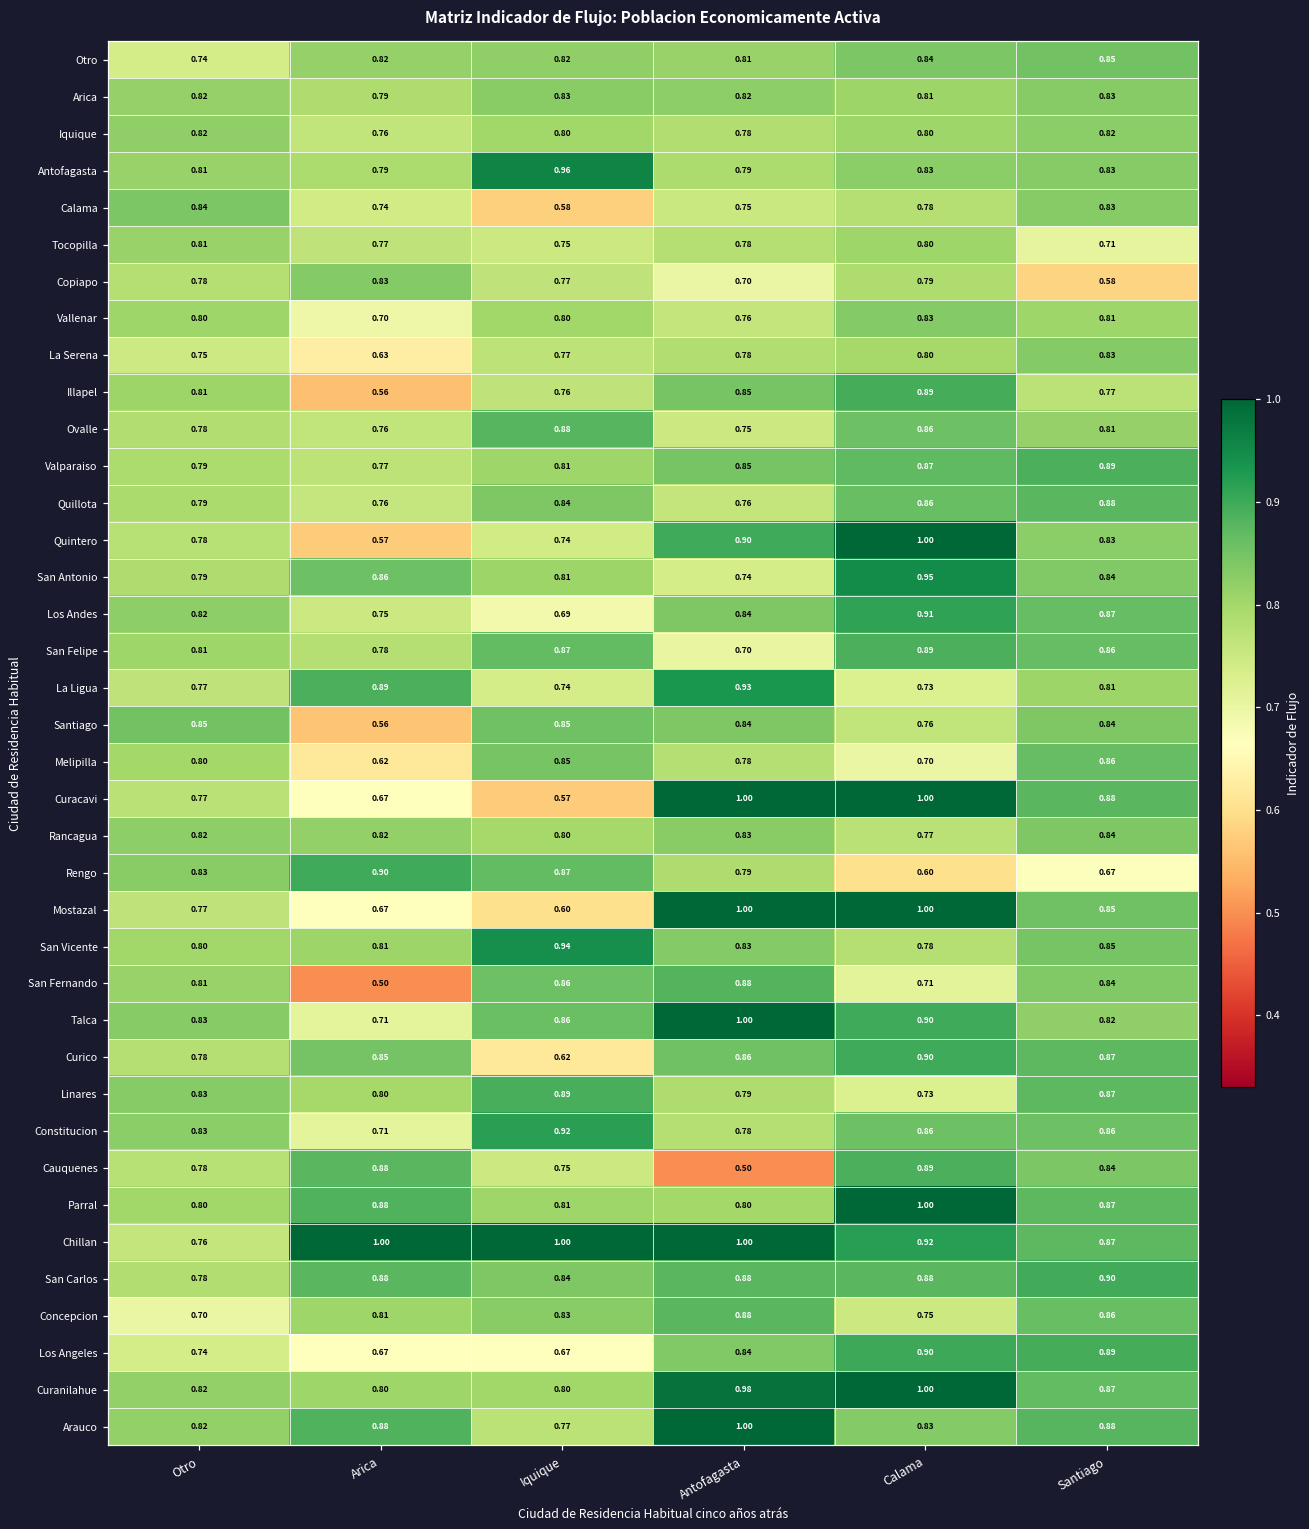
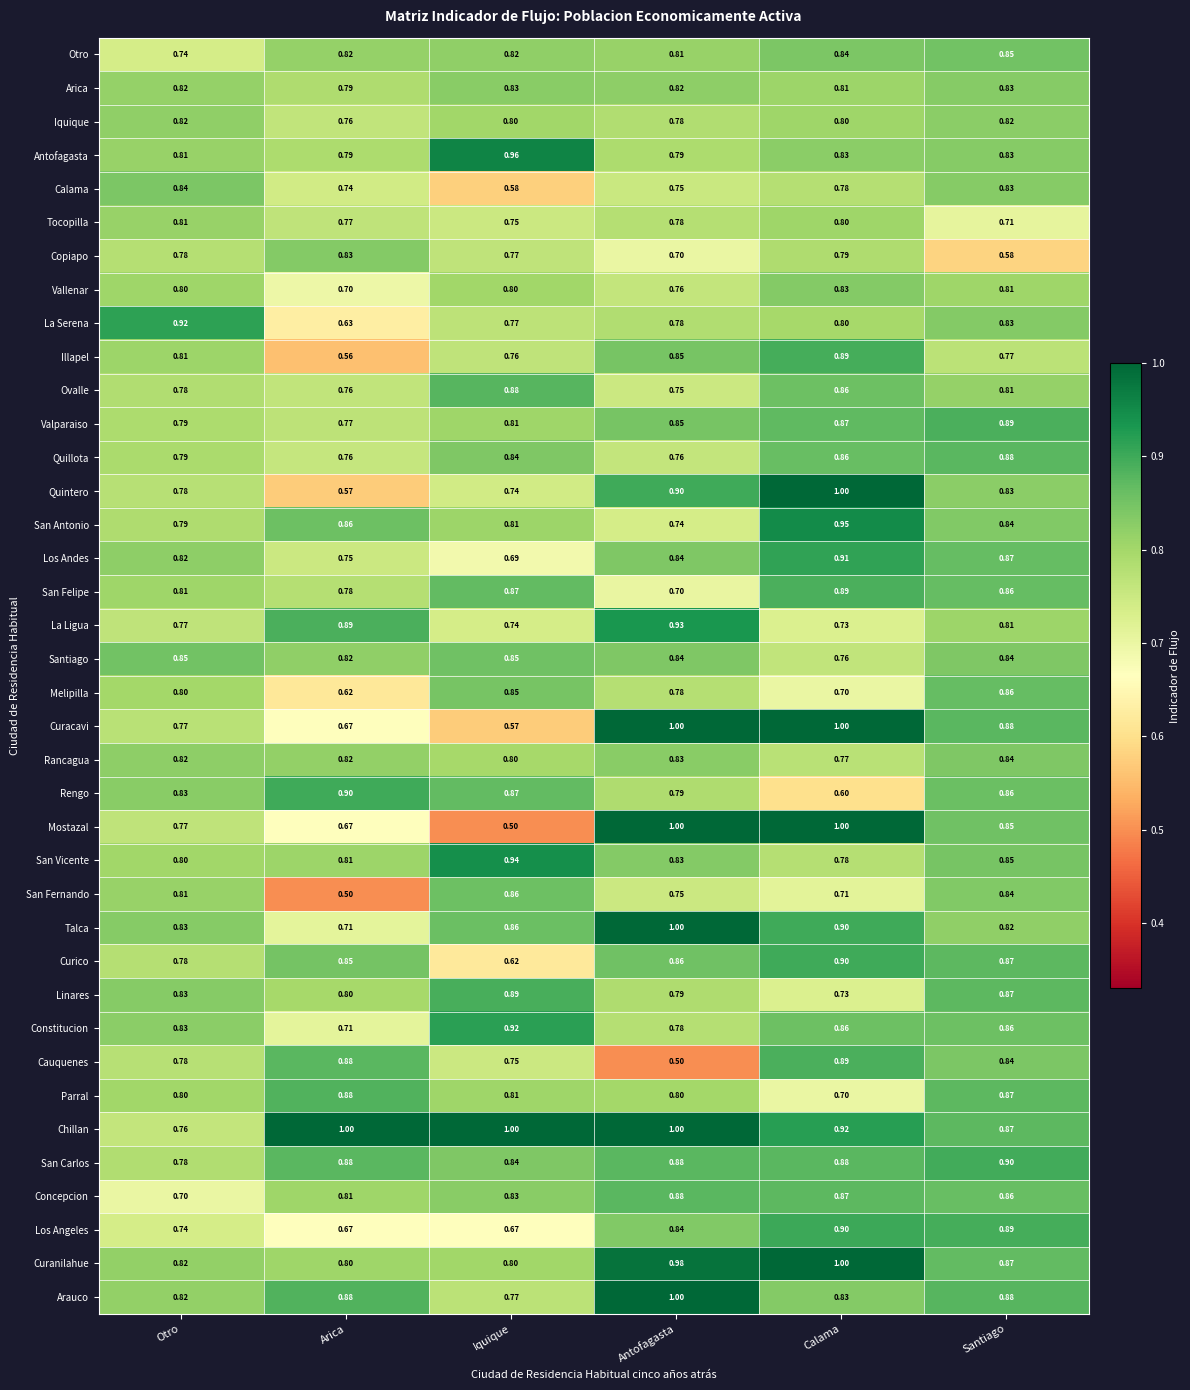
La Serena, Otro: 0.75 -> 0.92
Santiago, Arica: 0.56 -> 0.82
Rengo, Santiago: 0.67 -> 0.86
Mostazal, Iquique: 0.60 -> 0.50
San Fernando, Antofagasta: 0.88 -> 0.75
Parral, Calama: 1.00 -> 0.70
Concepcion, Calama: 0.75 -> 0.87
